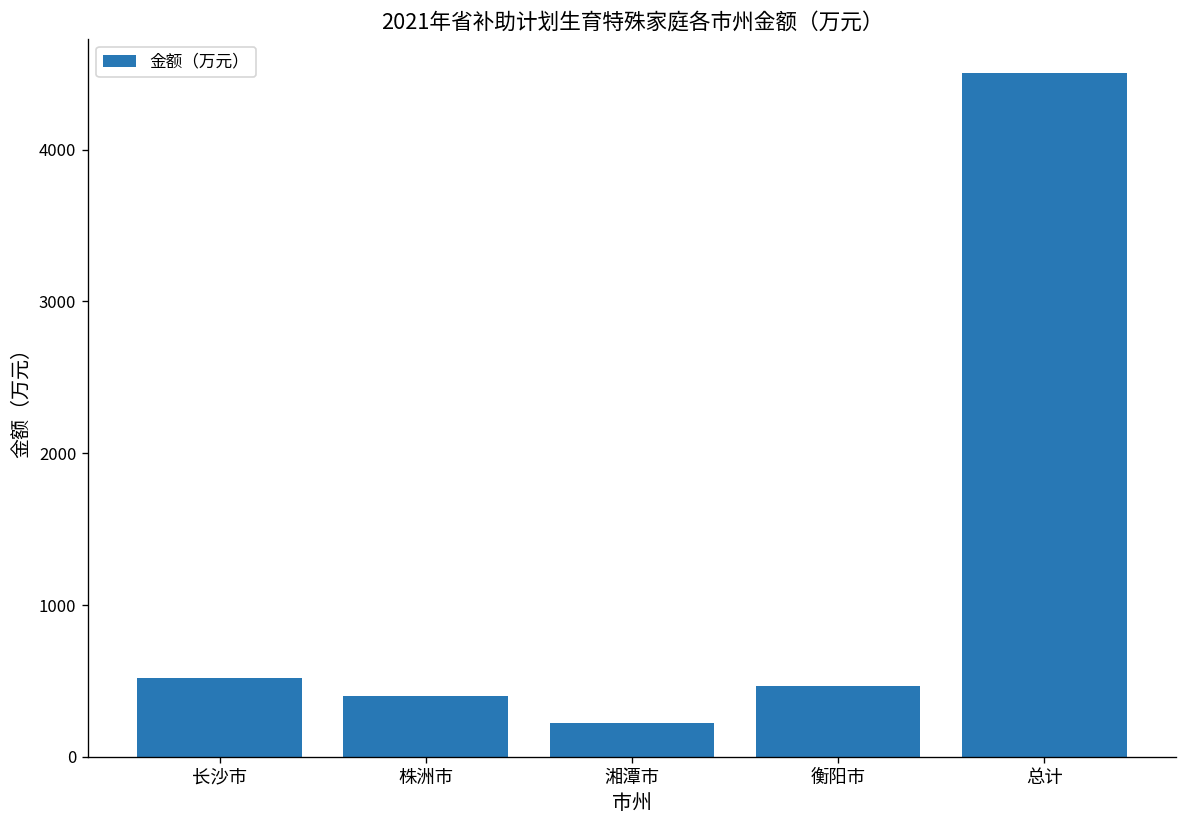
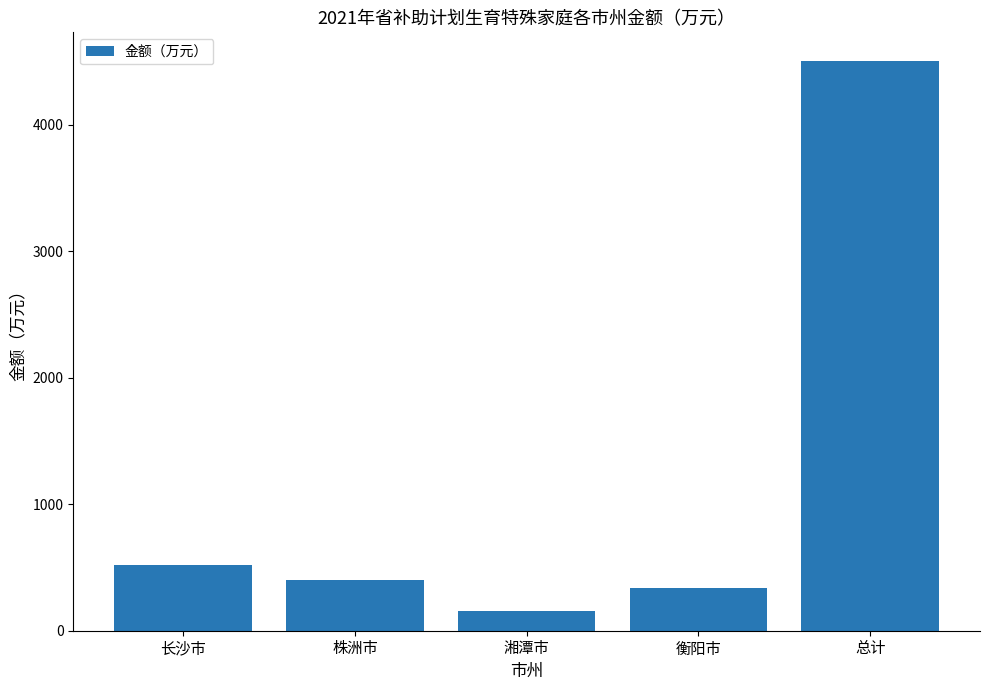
湘潭市: 220 -> 150
衡阳市: 470 -> 340
